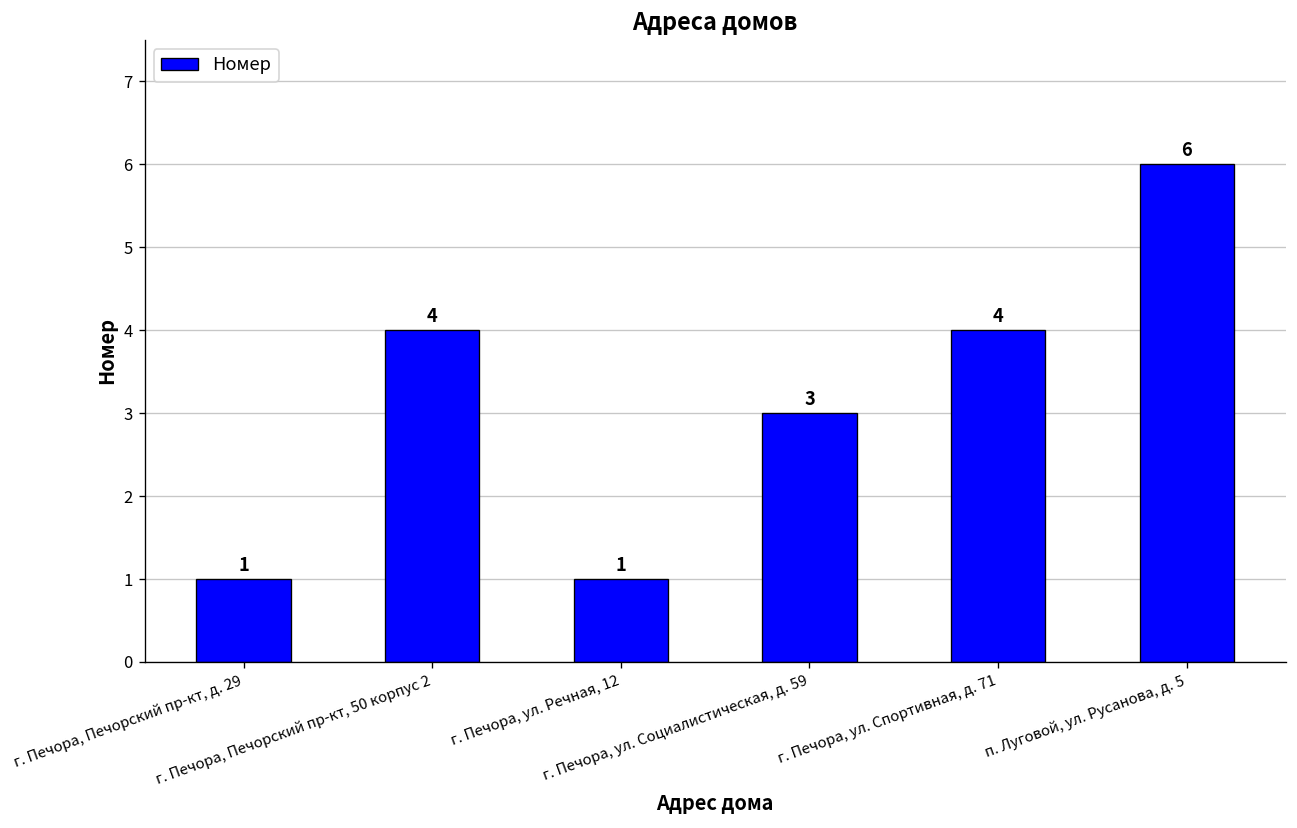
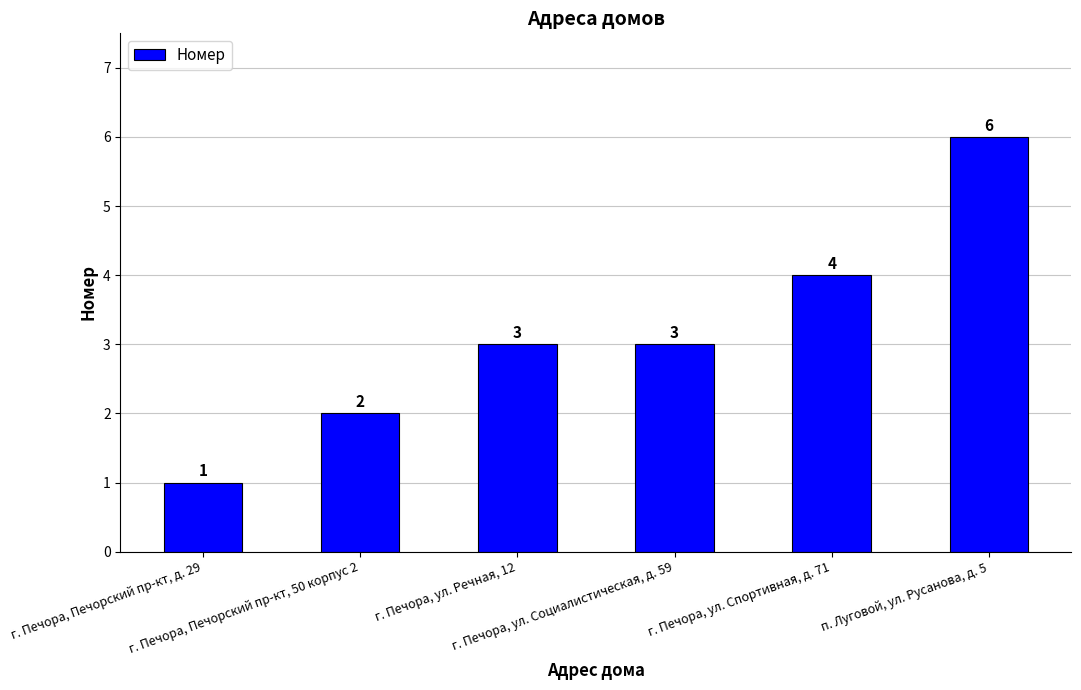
г. Печора, Печорский пр-кт, 50 корпус 2: 4 -> 2
г. Печора, ул. Речная, 12: 1 -> 3
